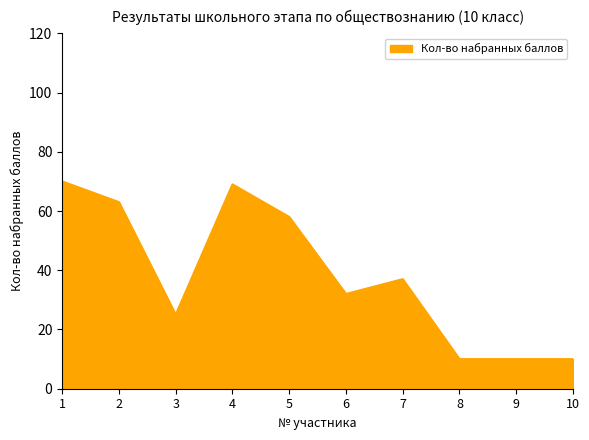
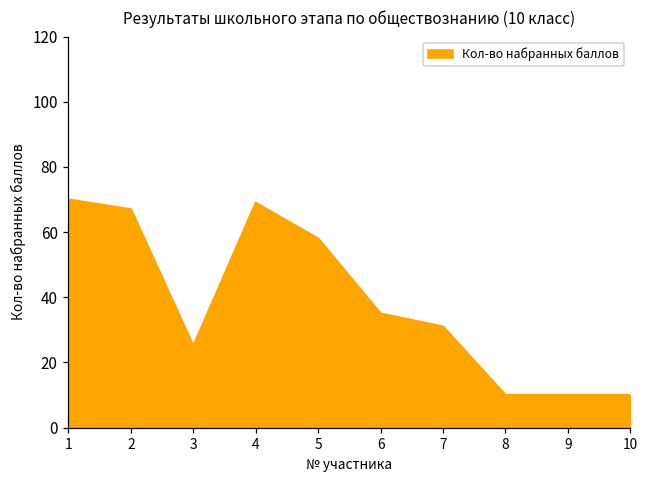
2: 63 -> 67
6: 32 -> 35
7: 37 -> 31
